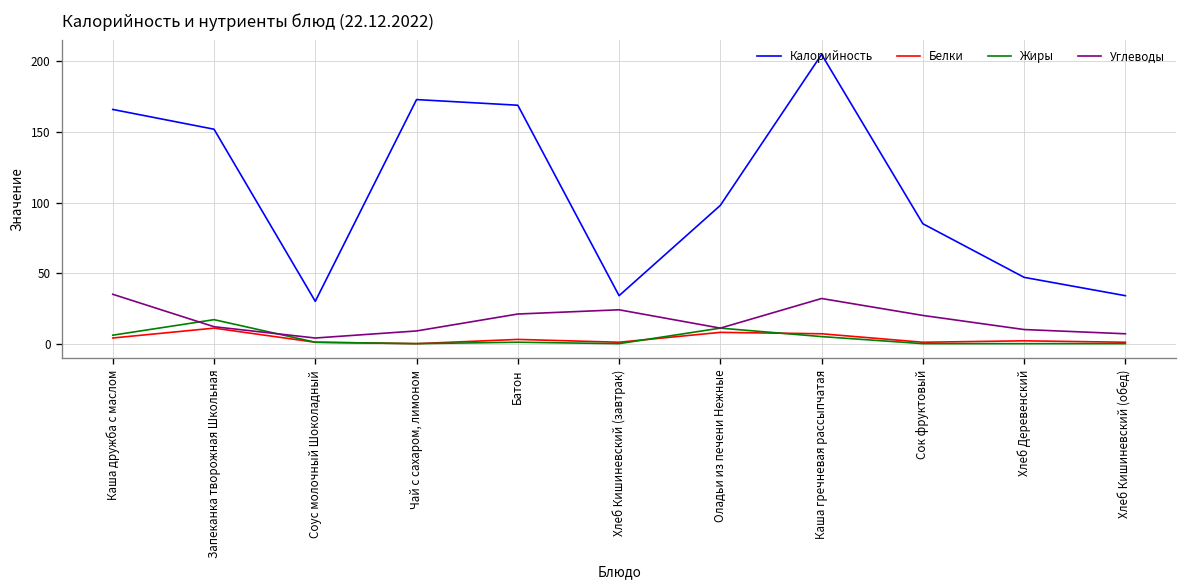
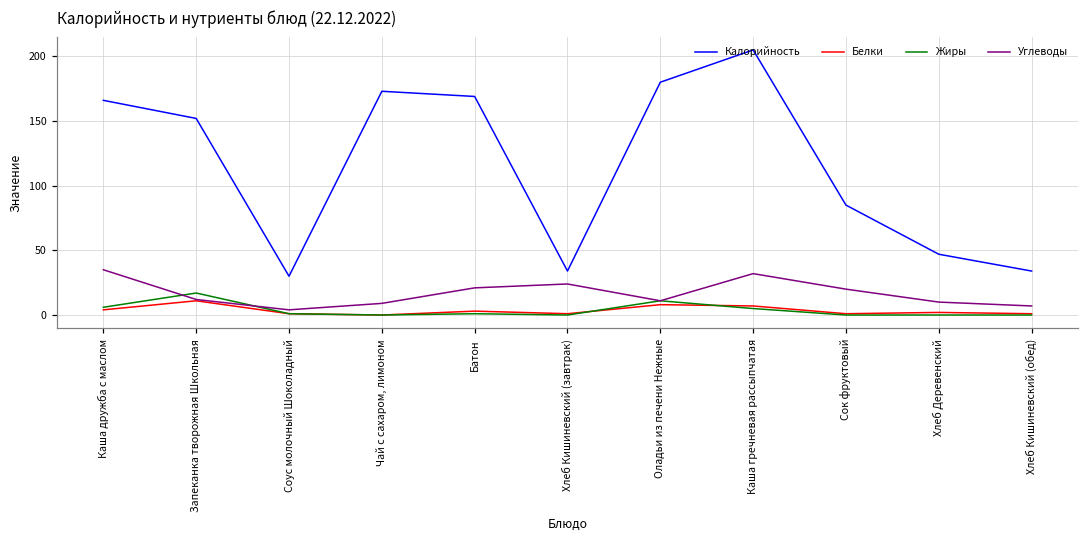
Калорийность, Оладьи из печени Нежные: 98 -> 180
